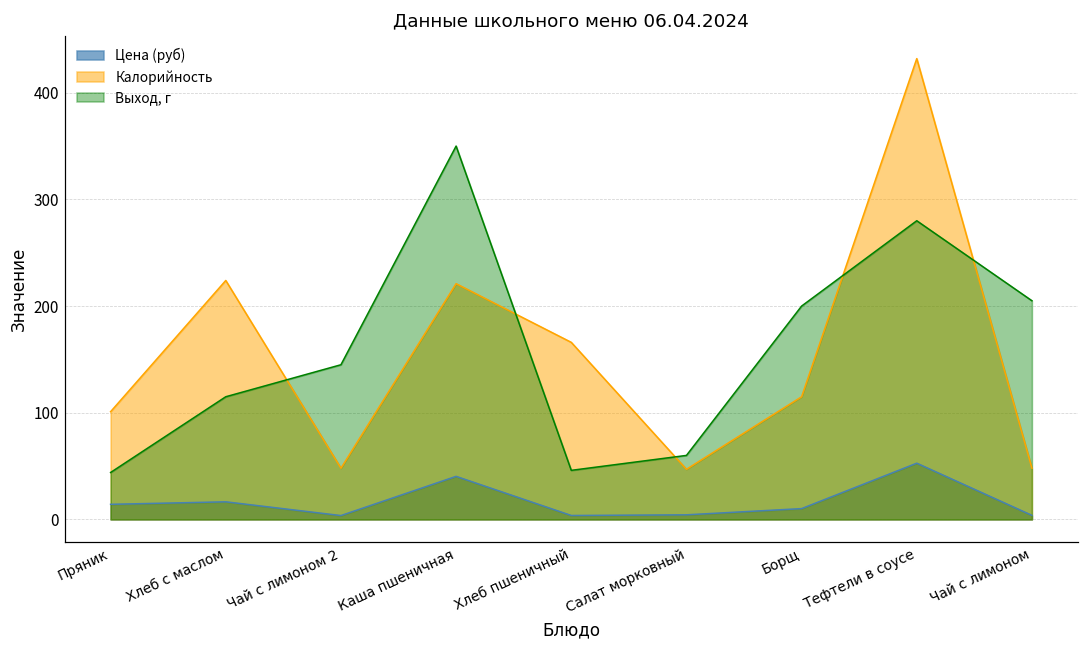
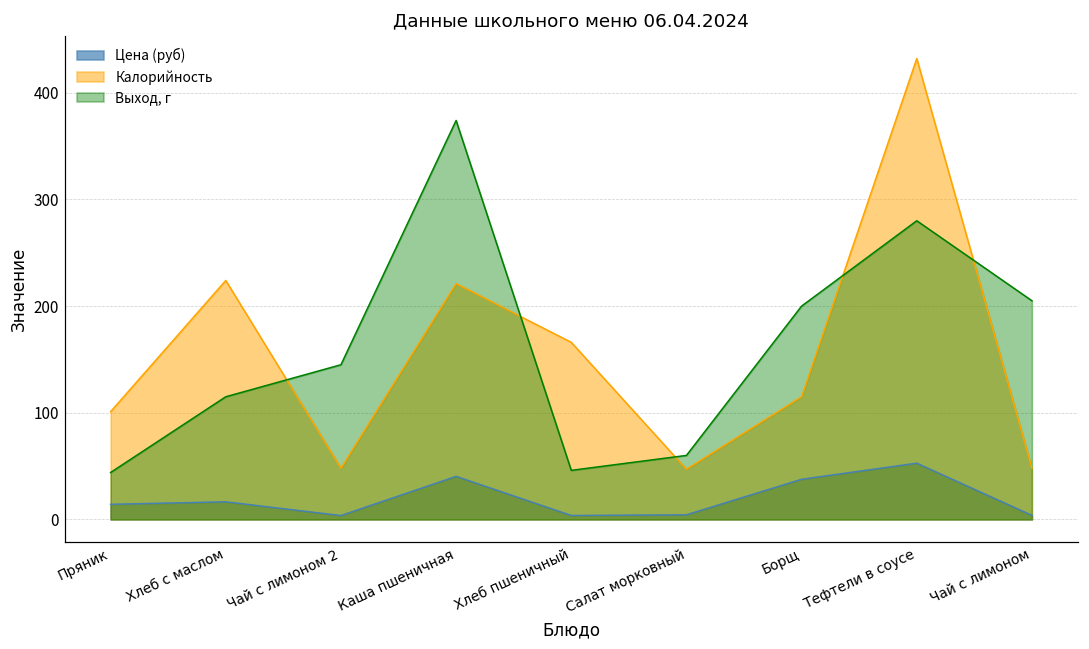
Выход, г, Каша пшеничная: 350 -> 370
Цена (руб), Борщ: 10 -> 40
